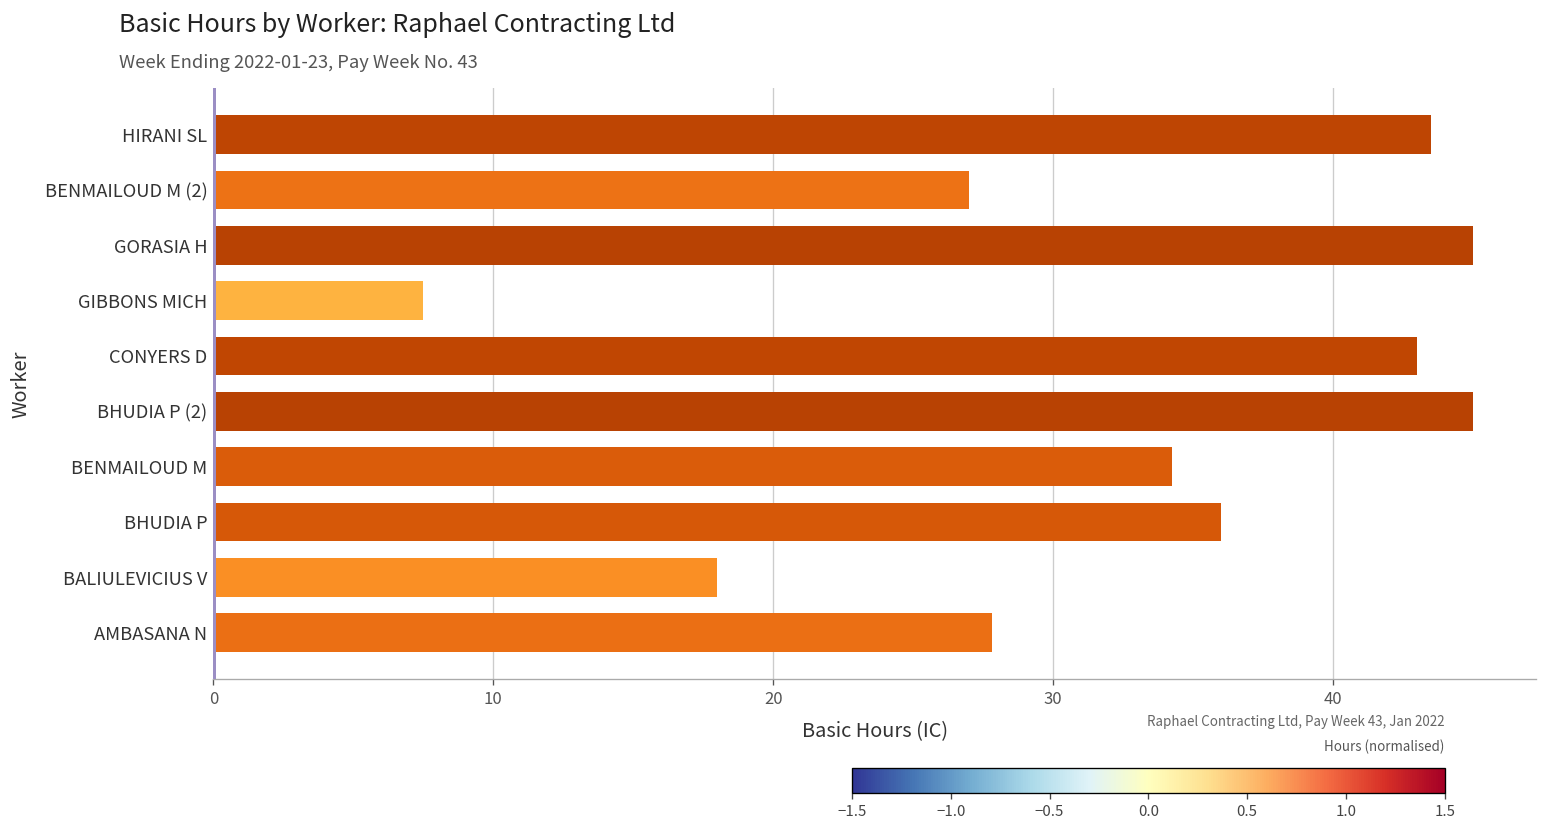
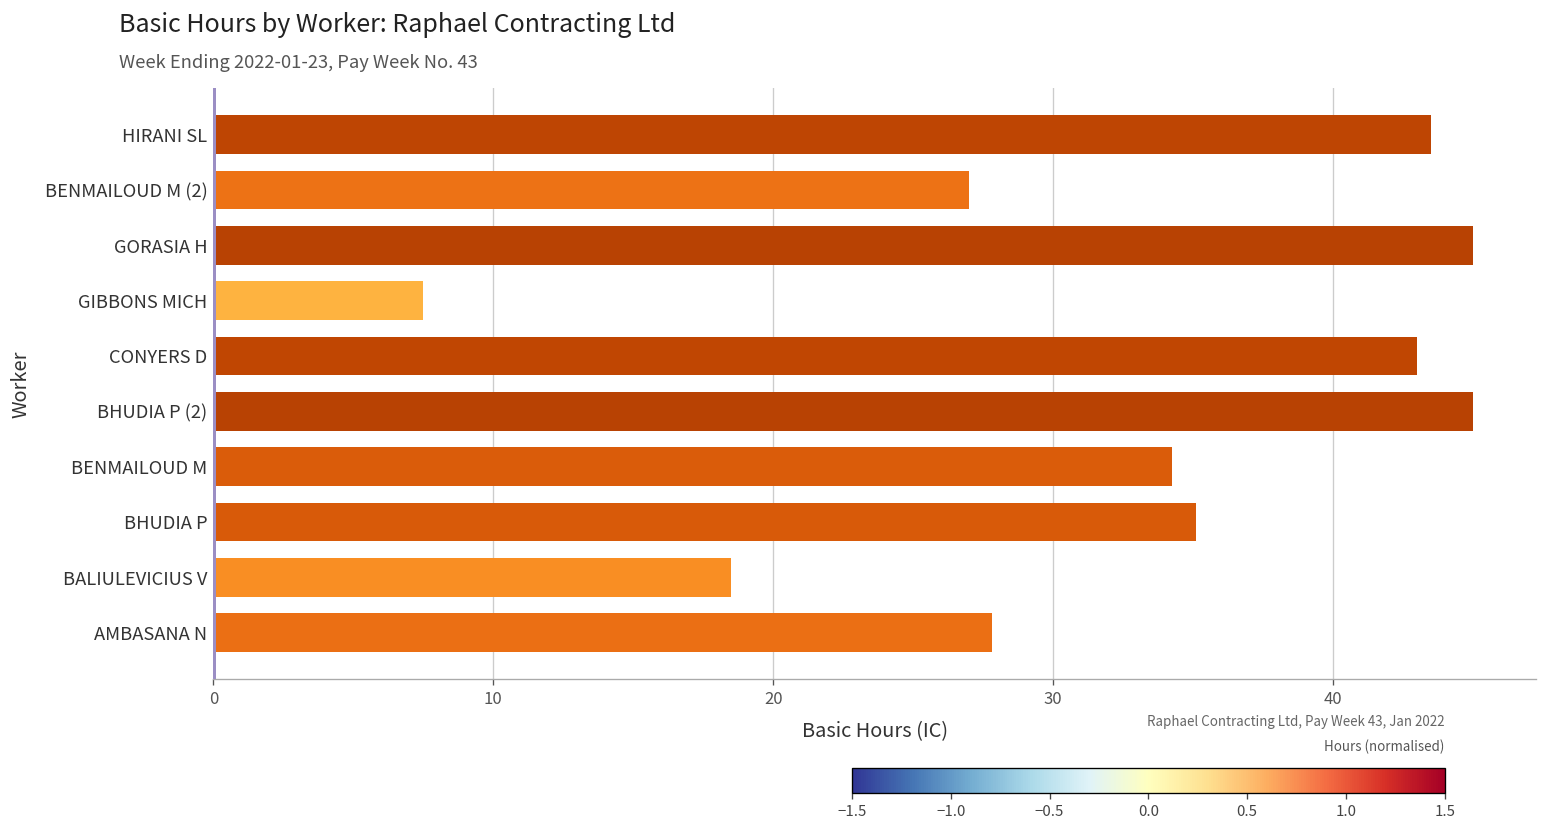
BHUDIA P: 36.0 -> 35.1
BALIULEVICIUS V: 18.0 -> 18.5
